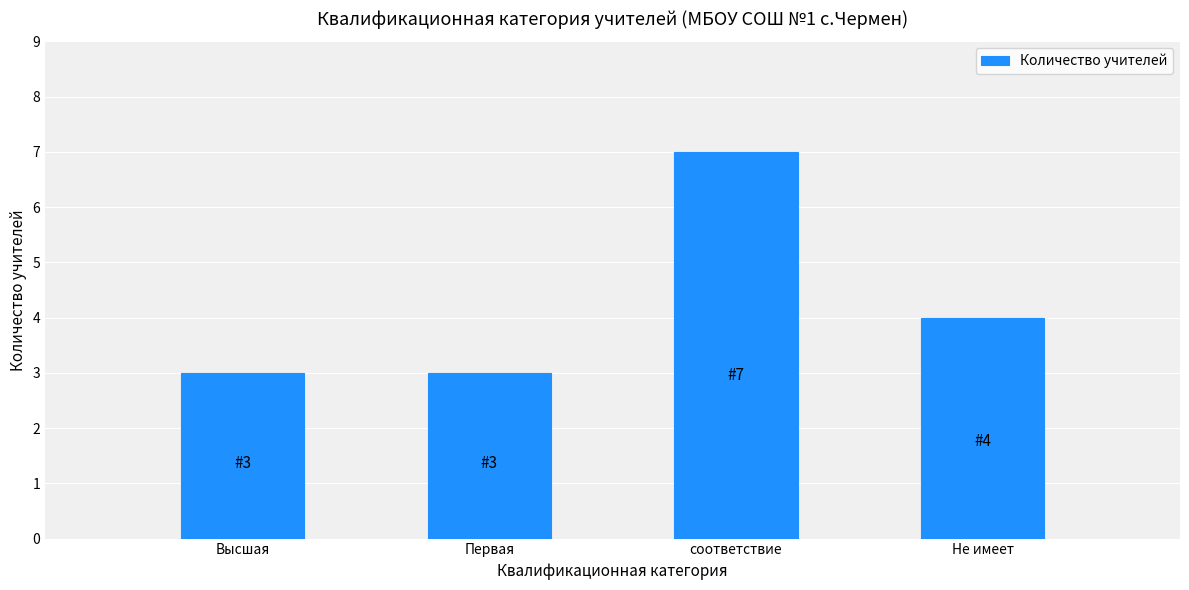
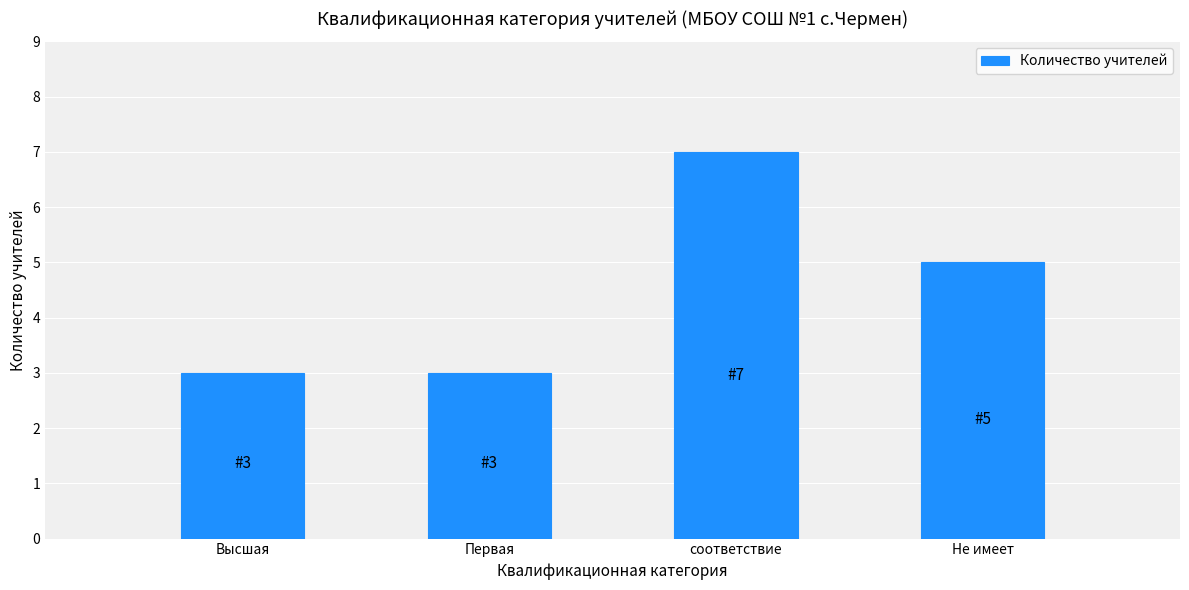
Не имеет: 4 -> 5
